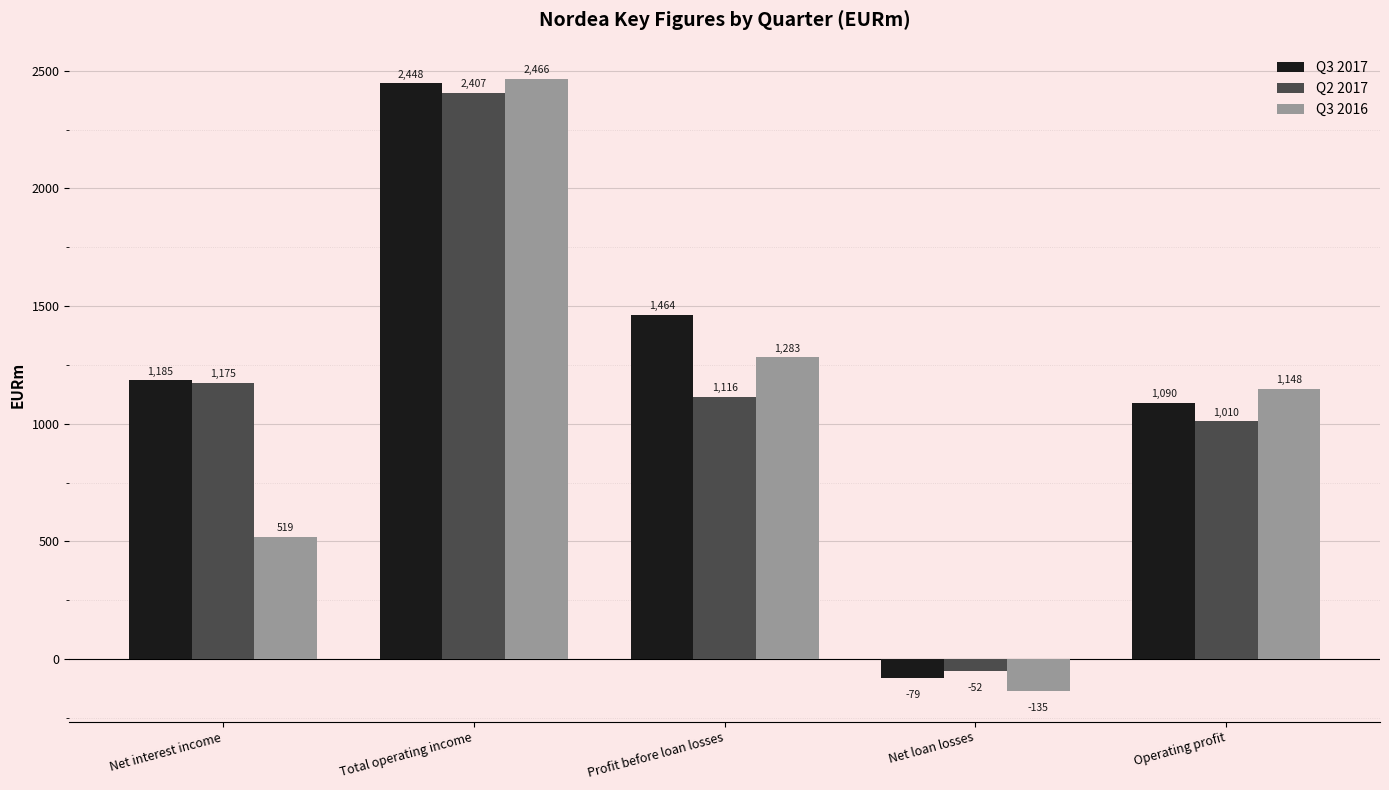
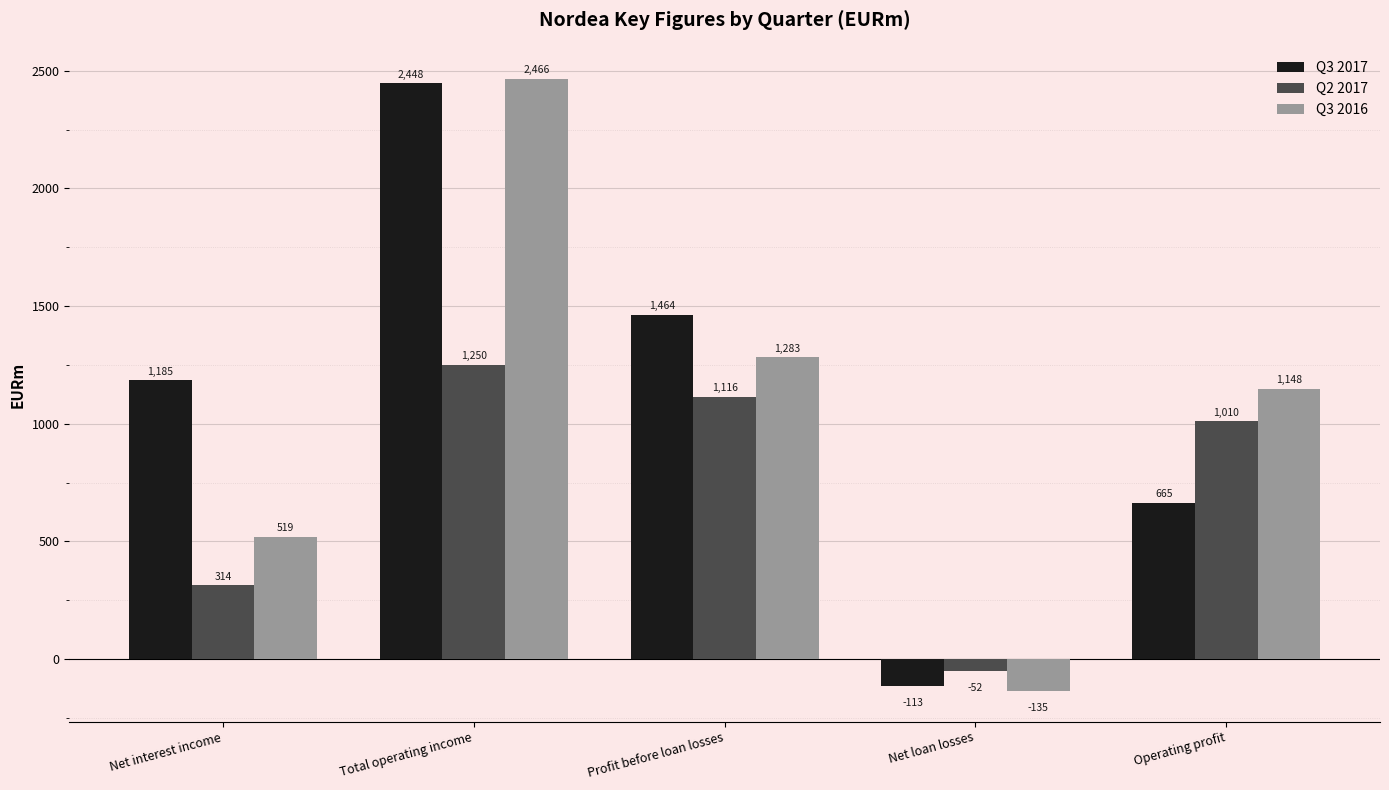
Q2 2017, Net interest income: 1,175 -> 314
Q2 2017, Total operating income: 2,407 -> 1,250
Q3 2017, Net loan losses: -79 -> -113
Q3 2017, Operating profit: 1,090 -> 665
